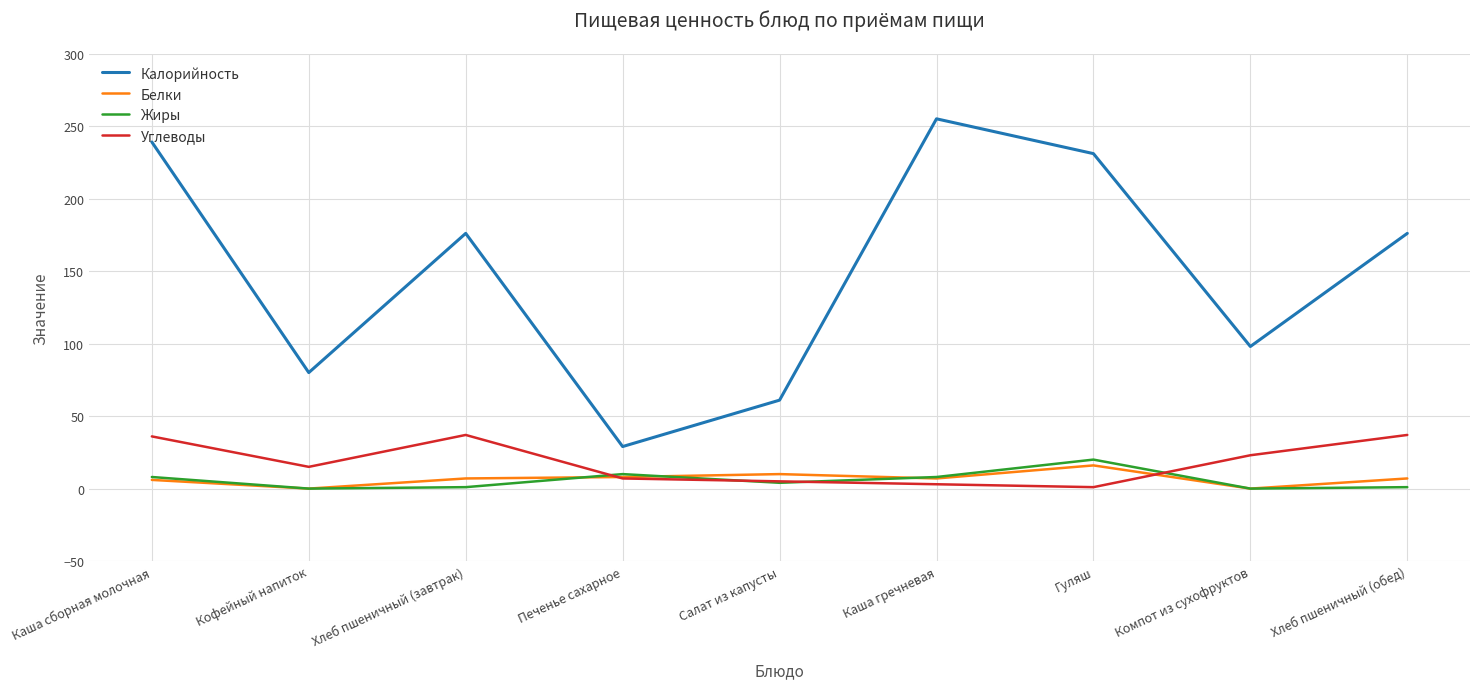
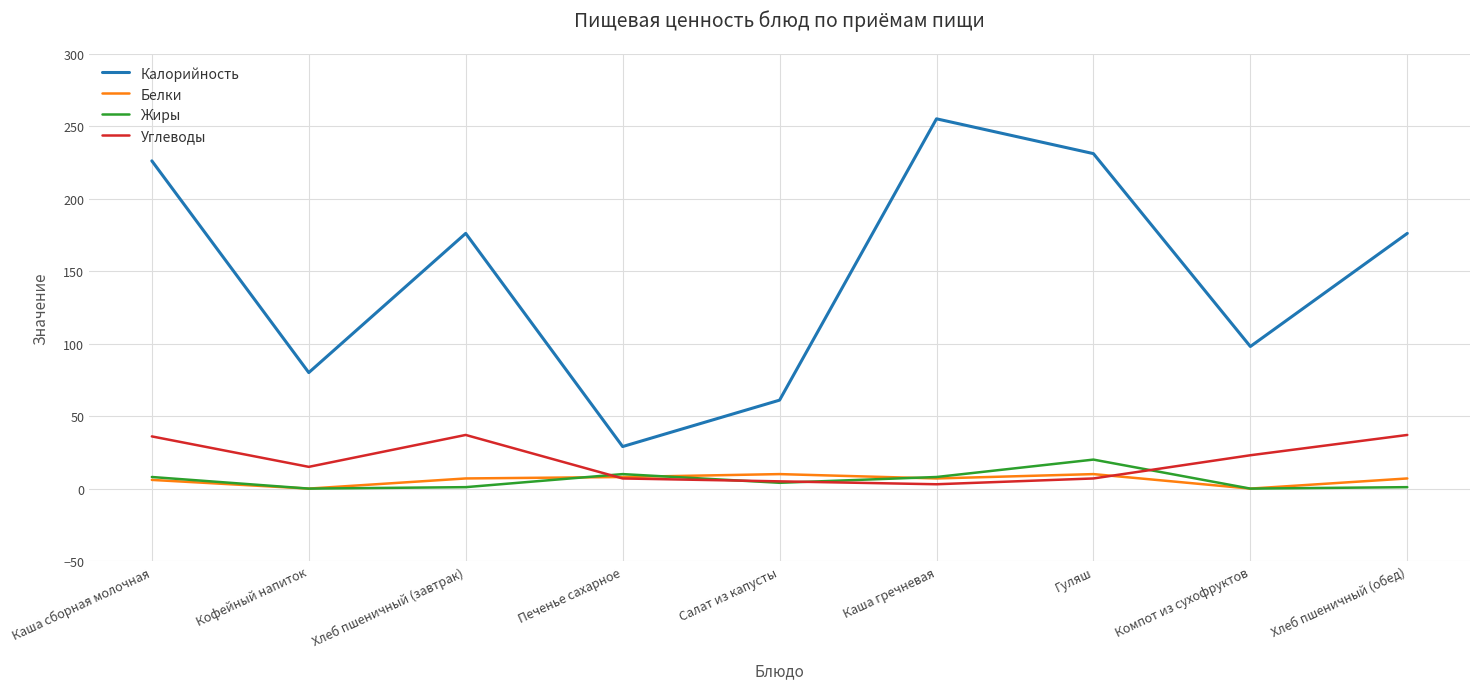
Калорийность, Каша сборная молочная: 239 -> 226
Белки, Гуляш: 16 -> 10
Углеводы, Гуляш: 1 -> 7
